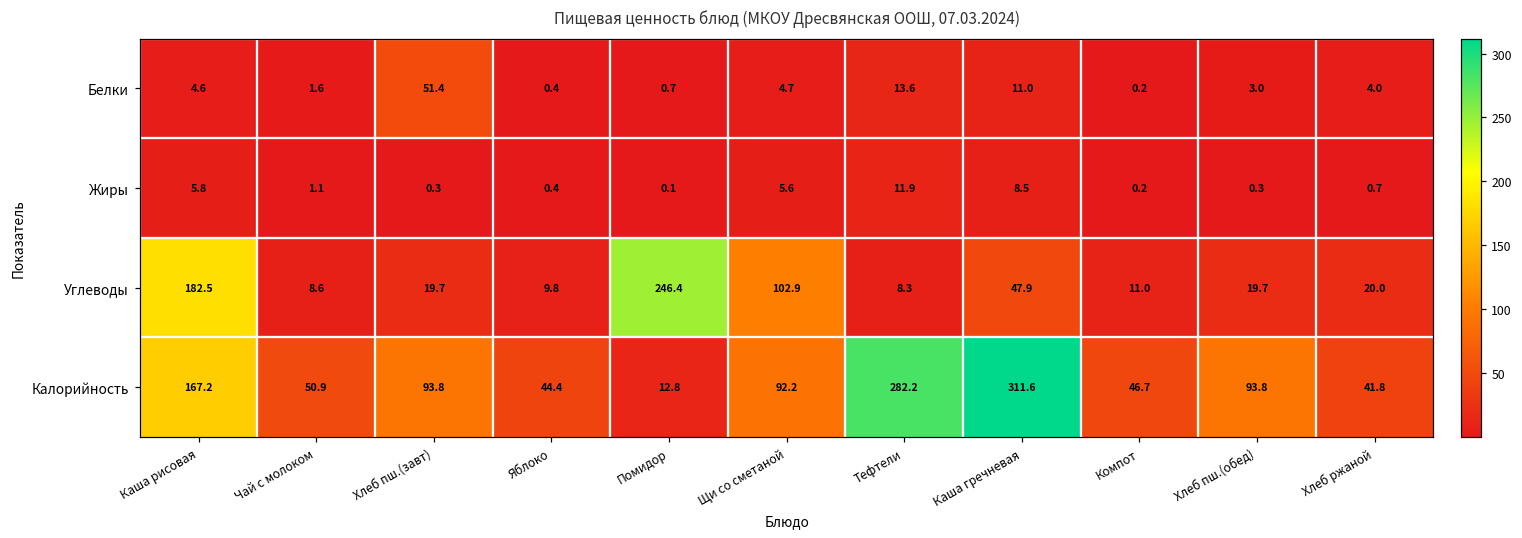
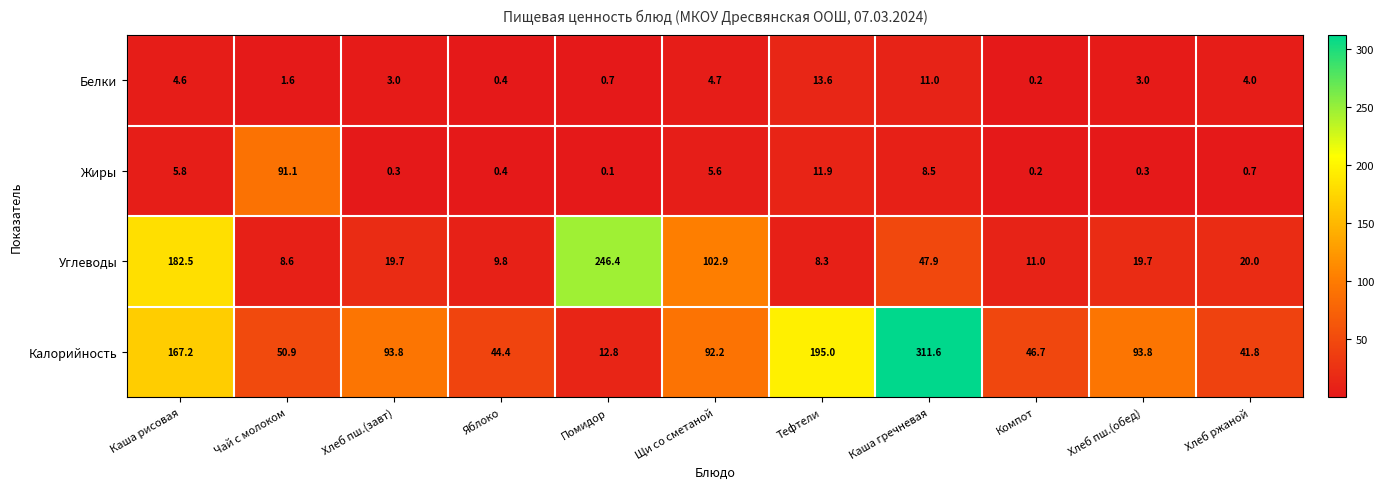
Белки, Хлеб пш.(завт): 51.4 -> 3.0
Жиры, Чай с молоком: 1.1 -> 91.1
Калорийность, Тефтели: 282.2 -> 195.0
